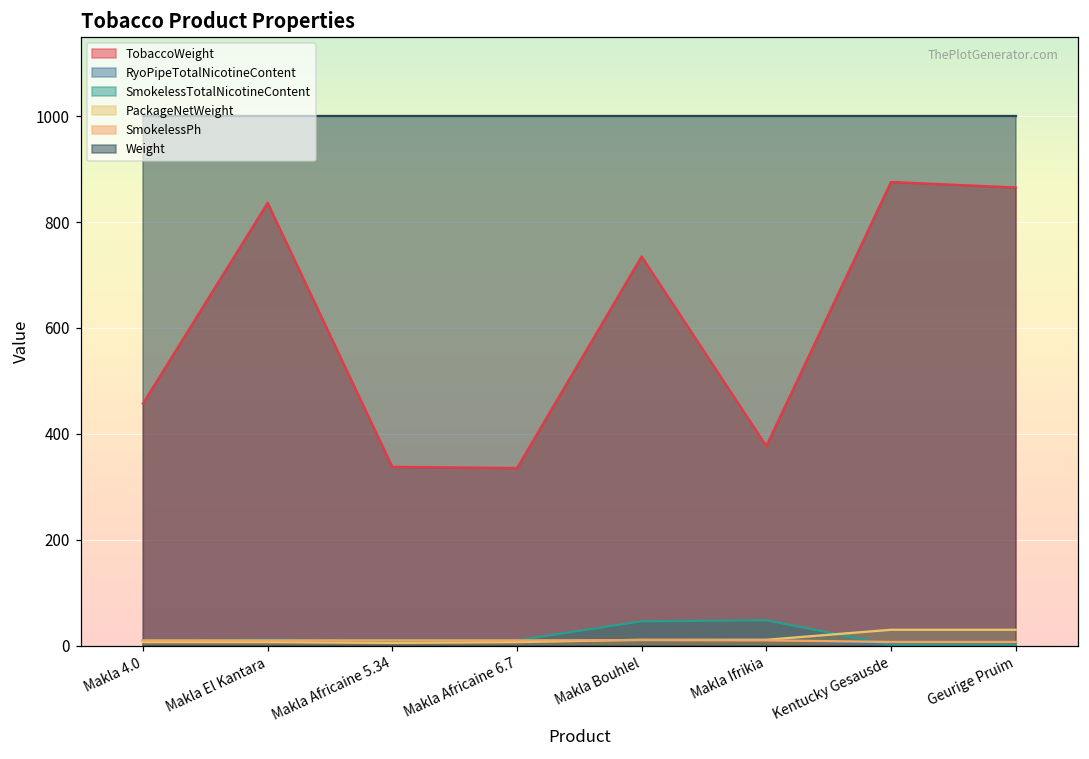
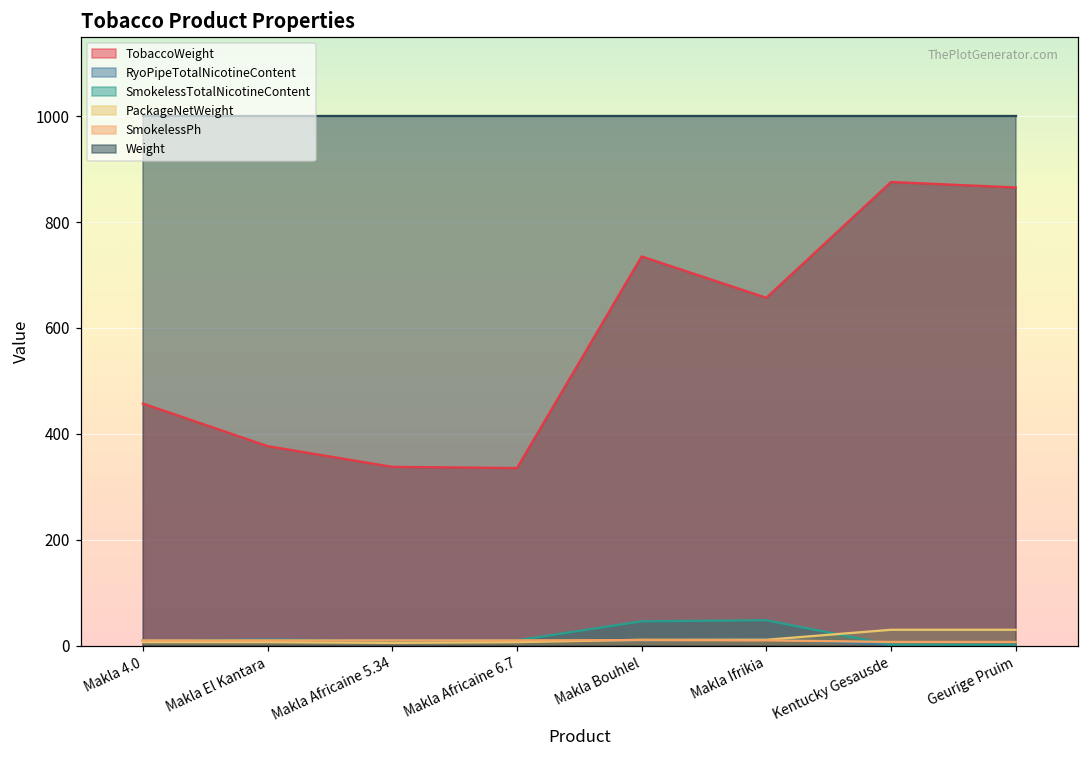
TobaccoWeight, Makla El Kantara: 840 -> 380
TobaccoWeight, Makla Ifrikia: 380 -> 660
